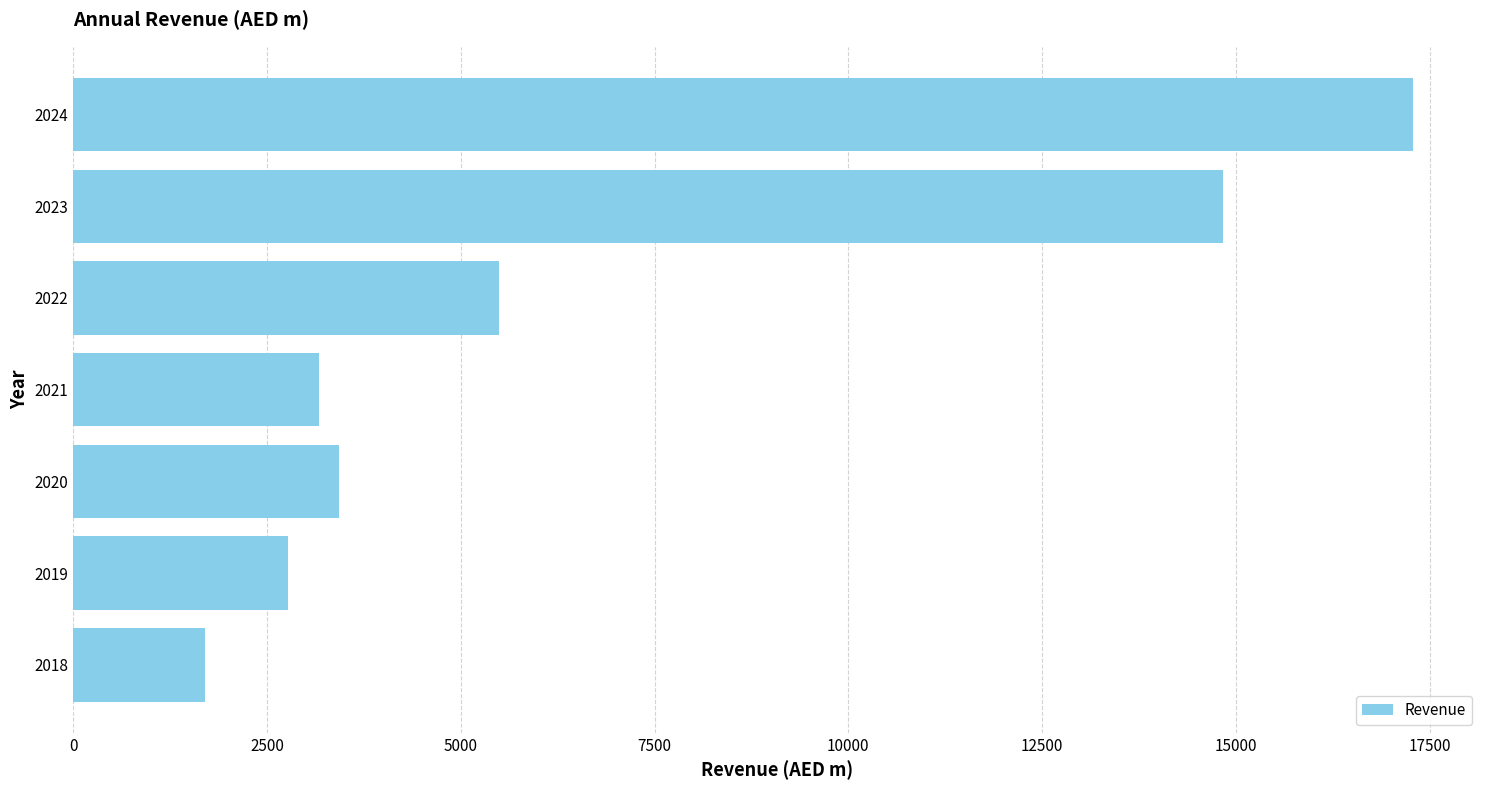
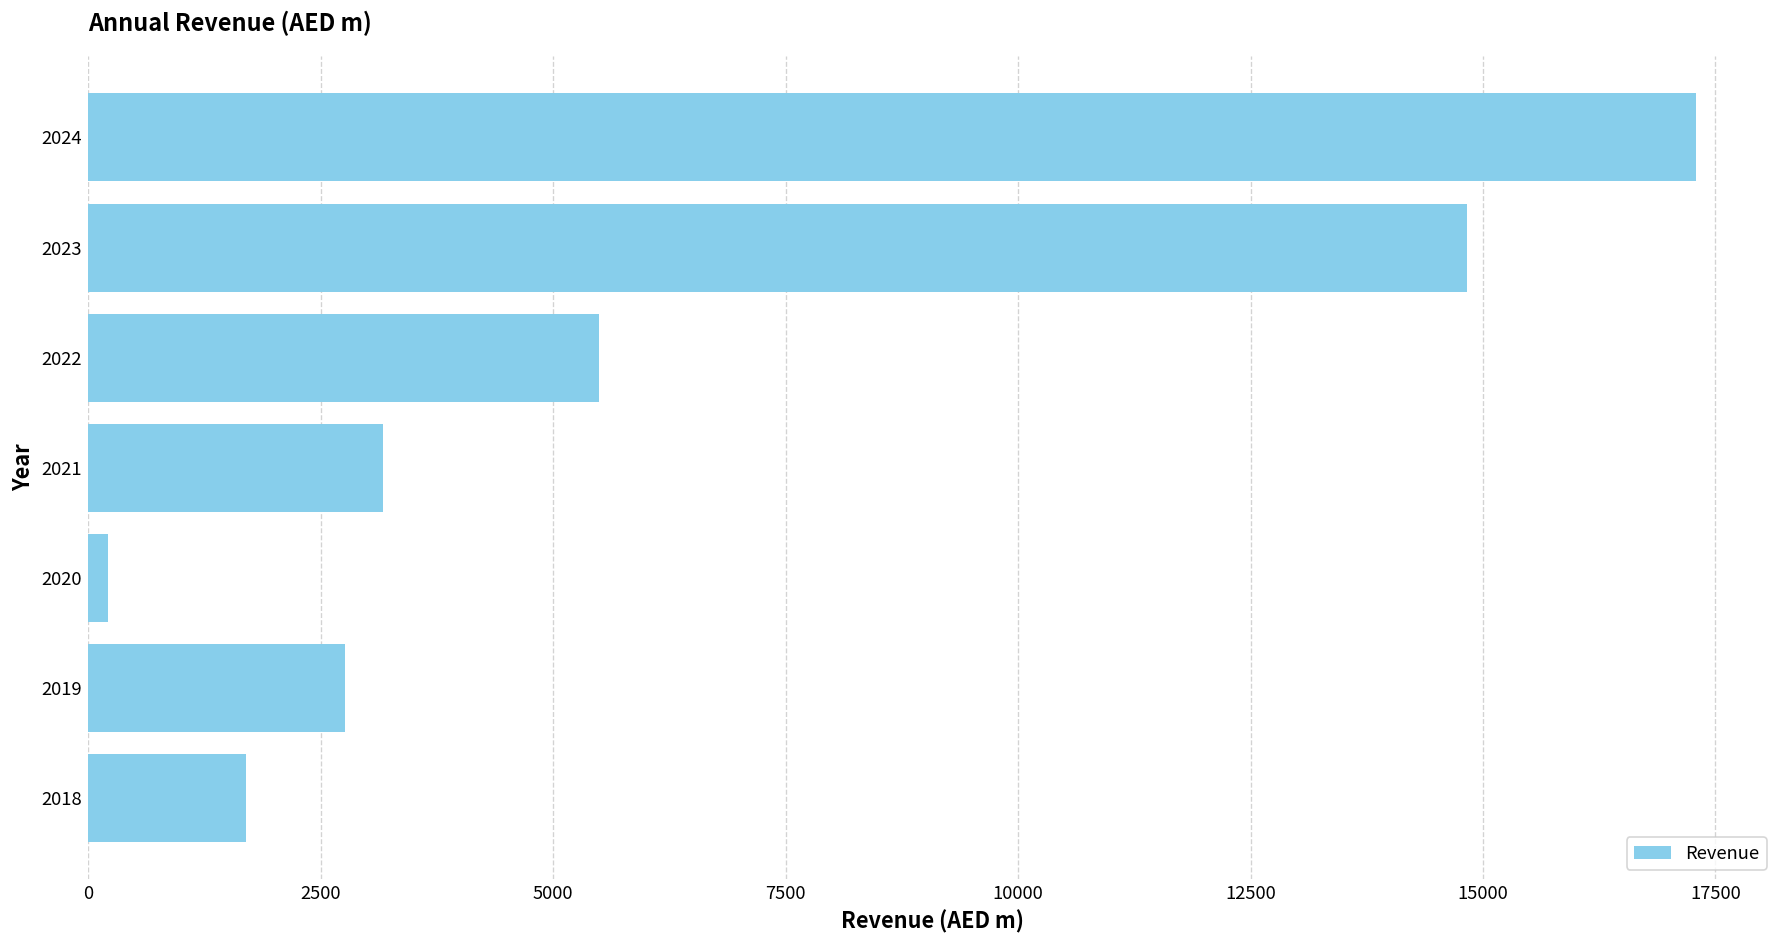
2020: 3400 -> 200
